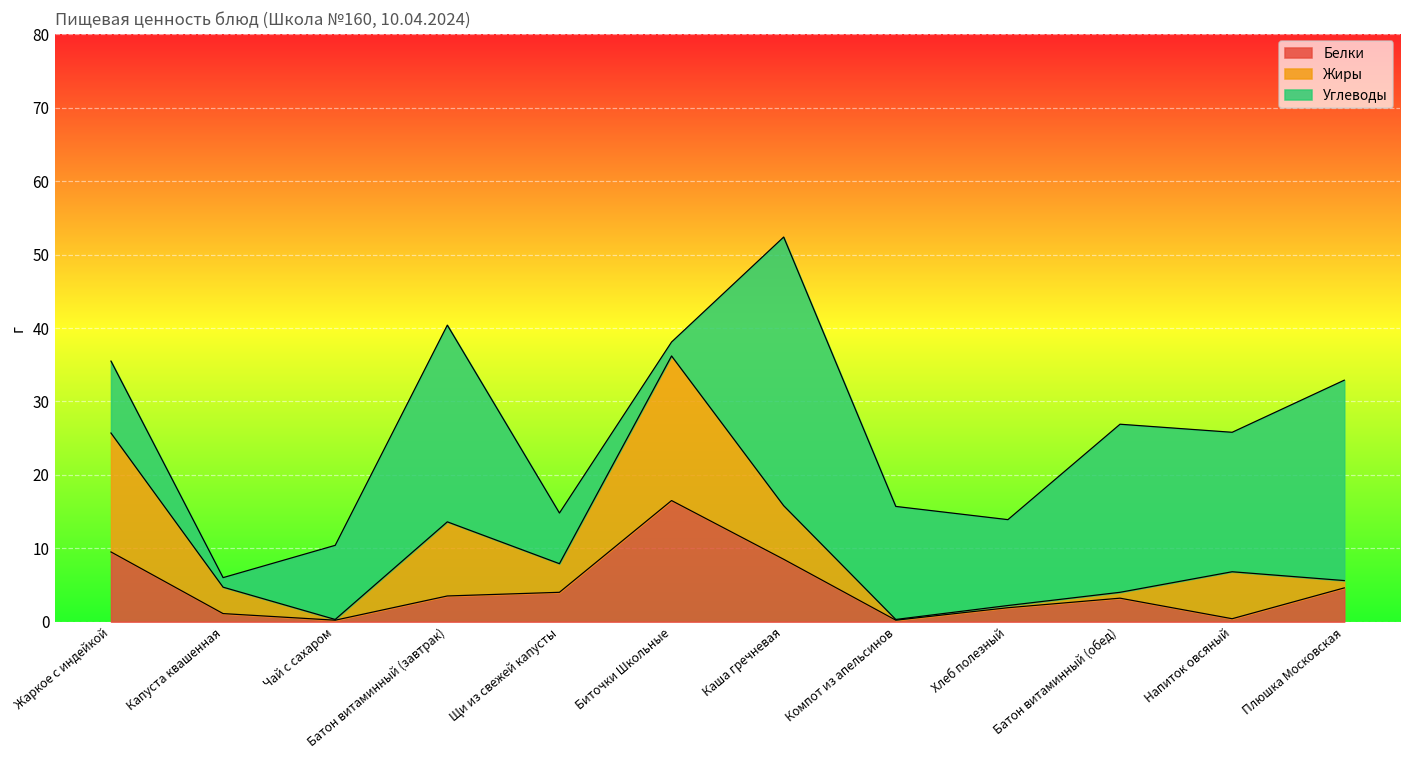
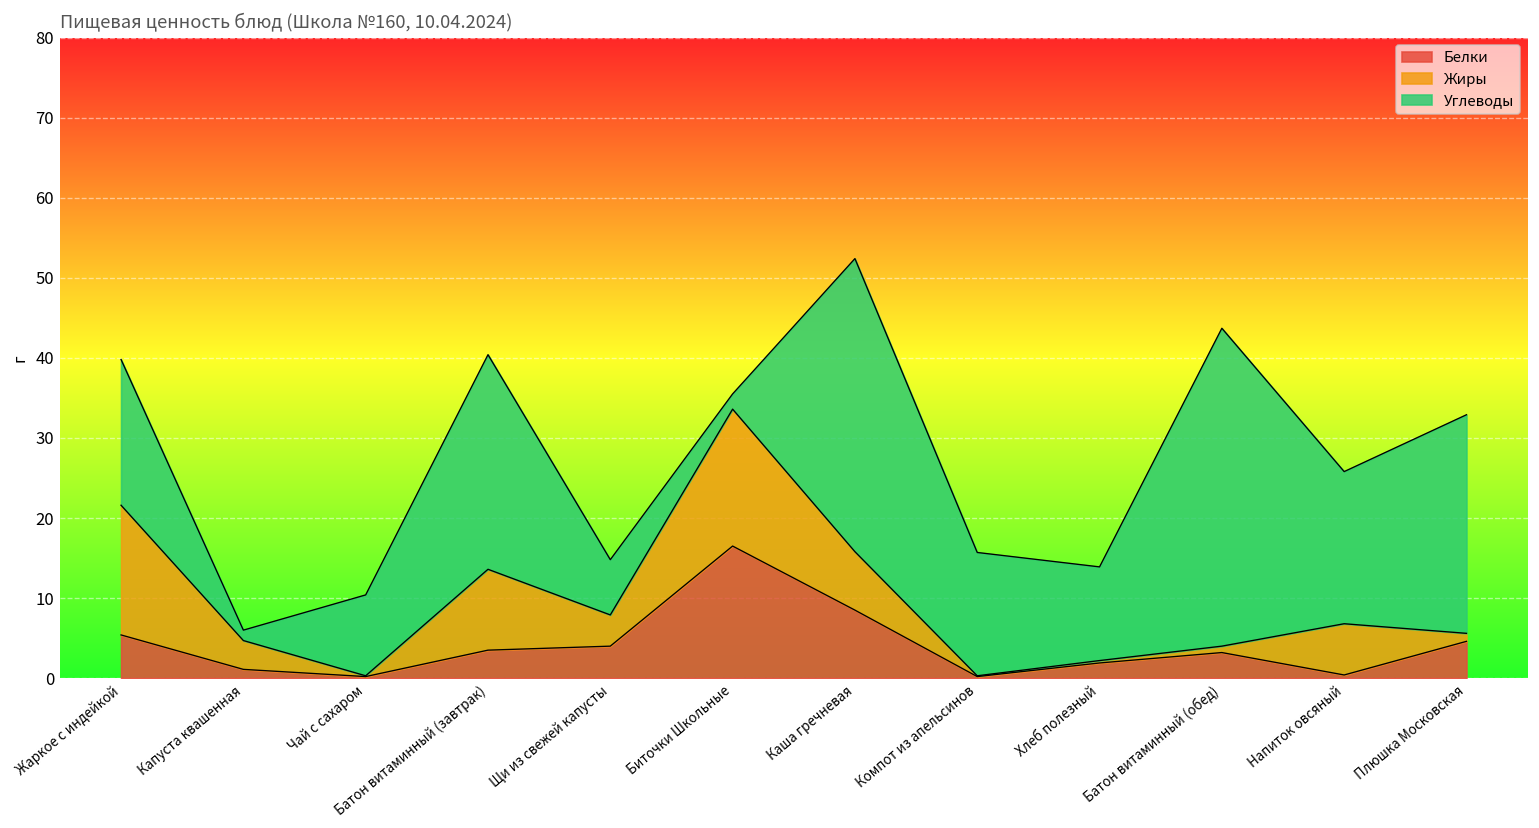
Белки, Жаркое с индейкой: 10 -> 5
Углеводы, Жаркое с индейкой: 10 -> 18
Жиры, Биточки Школьные: 20 -> 17
Углеводы, Батон витаминный (обед): 23 -> 40
